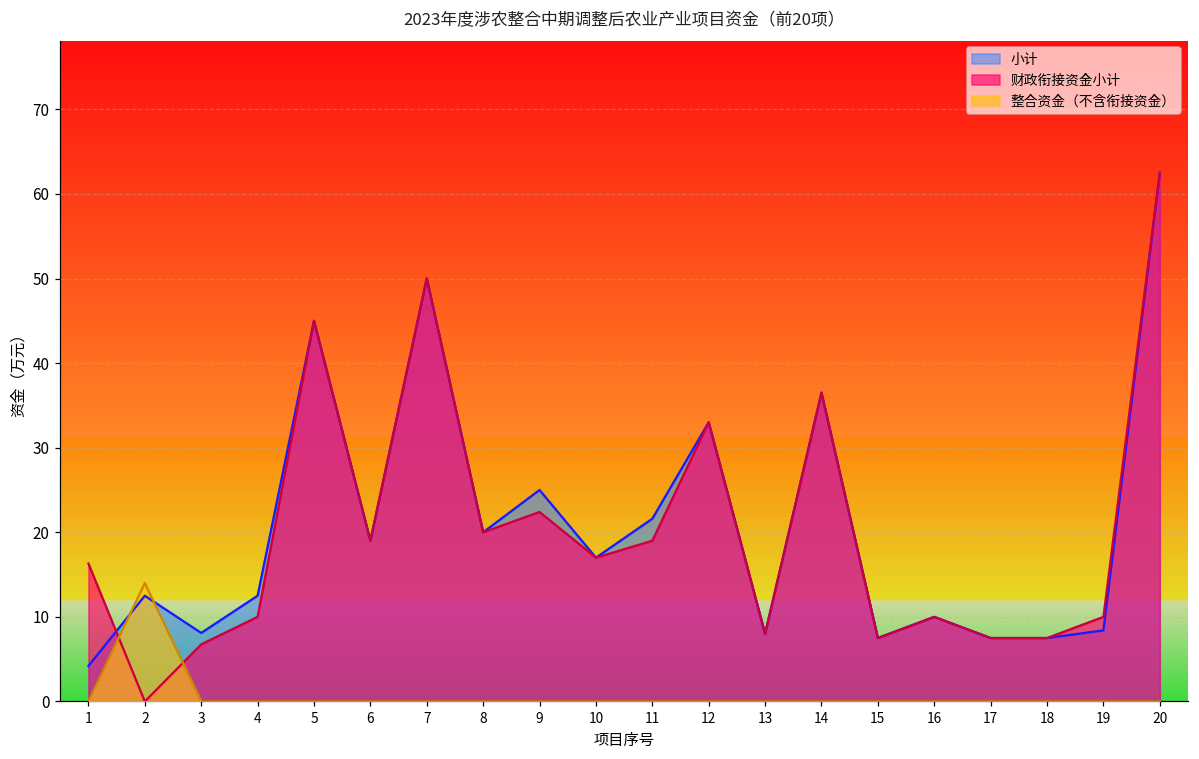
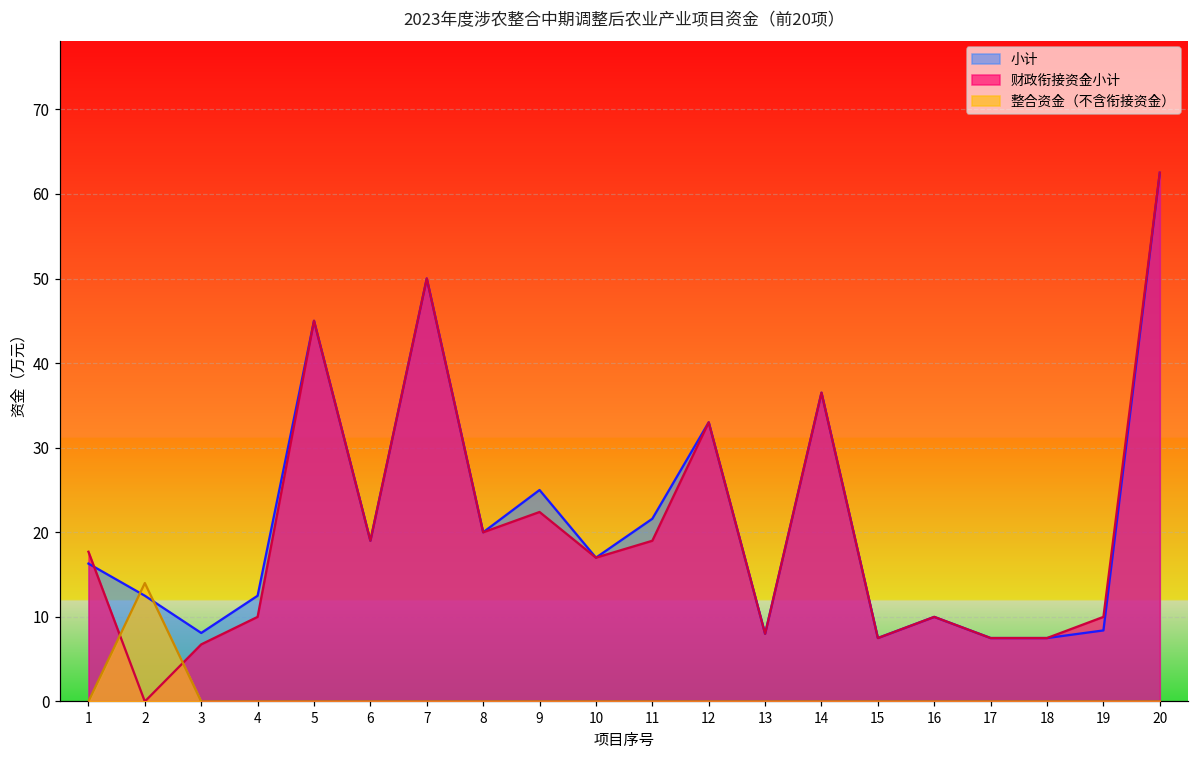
小计, 1: 4 -> 16
财政衔接资金小计, 1: 16 -> 18
